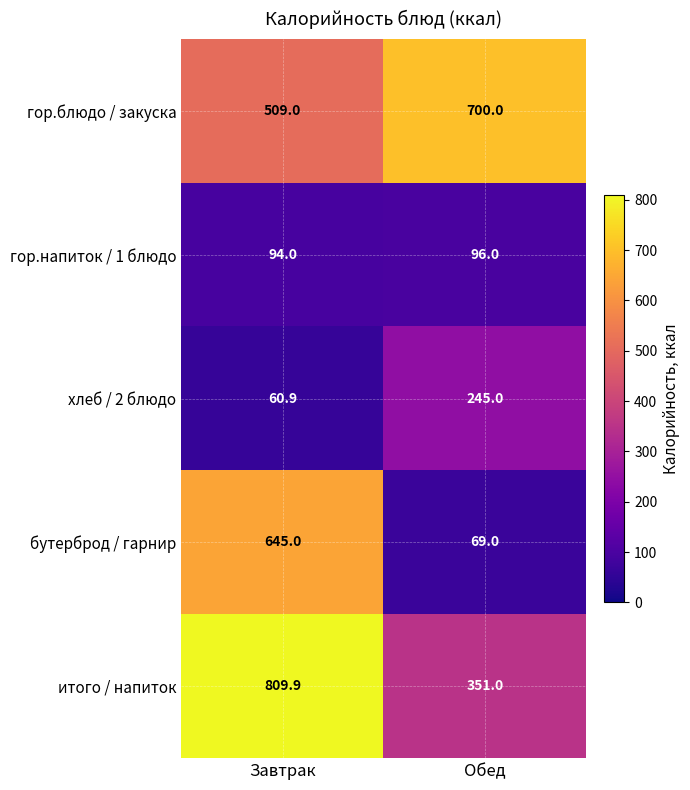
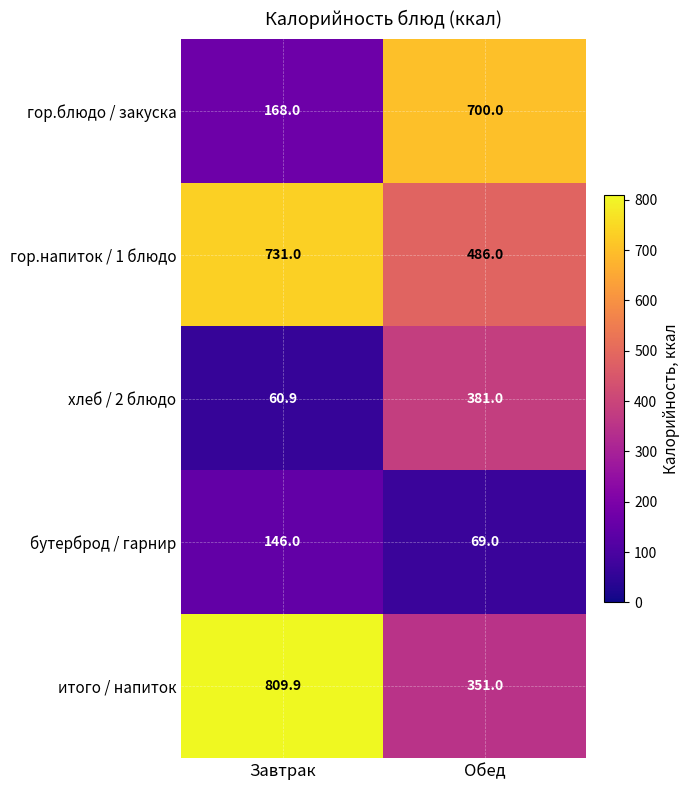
гор.блюдо / закуска, Завтрак: 509.0 -> 168.0
гор.напиток / 1 блюдо, Завтрак: 94.0 -> 731.0
гор.напиток / 1 блюдо, Обед: 96.0 -> 486.0
хлеб / 2 блюдо, Обед: 245.0 -> 381.0
бутерброд / гарнир, Завтрак: 645.0 -> 146.0
